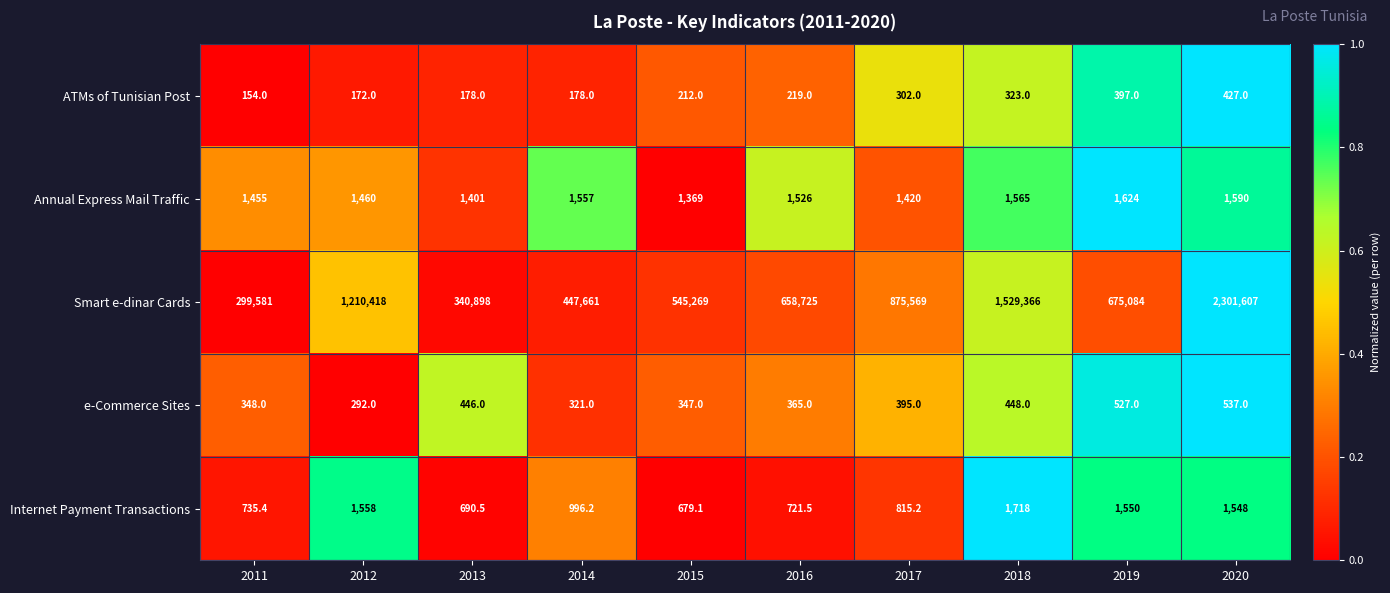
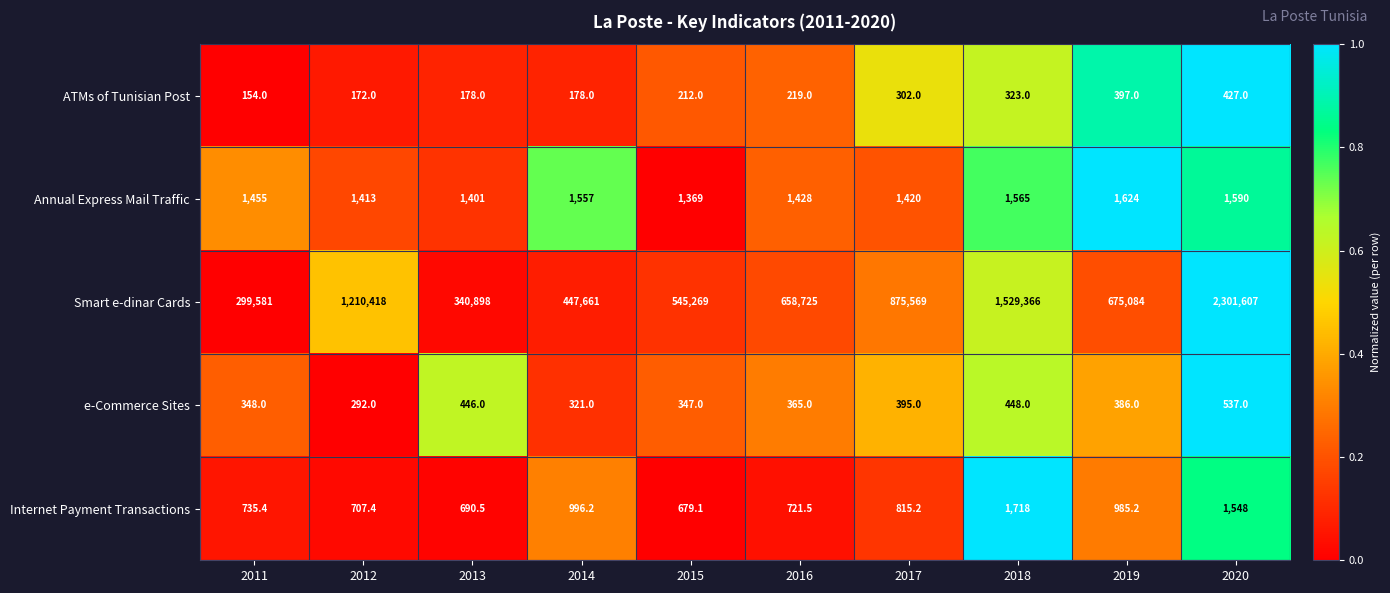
Annual Express Mail Traffic, 2012: 1,460 -> 1,413
Annual Express Mail Traffic, 2016: 1,526 -> 1,428
e-Commerce Sites, 2019: 527.0 -> 386.0
Internet Payment Transactions, 2012: 1,558 -> 707.4
Internet Payment Transactions, 2019: 1,550 -> 985.2
